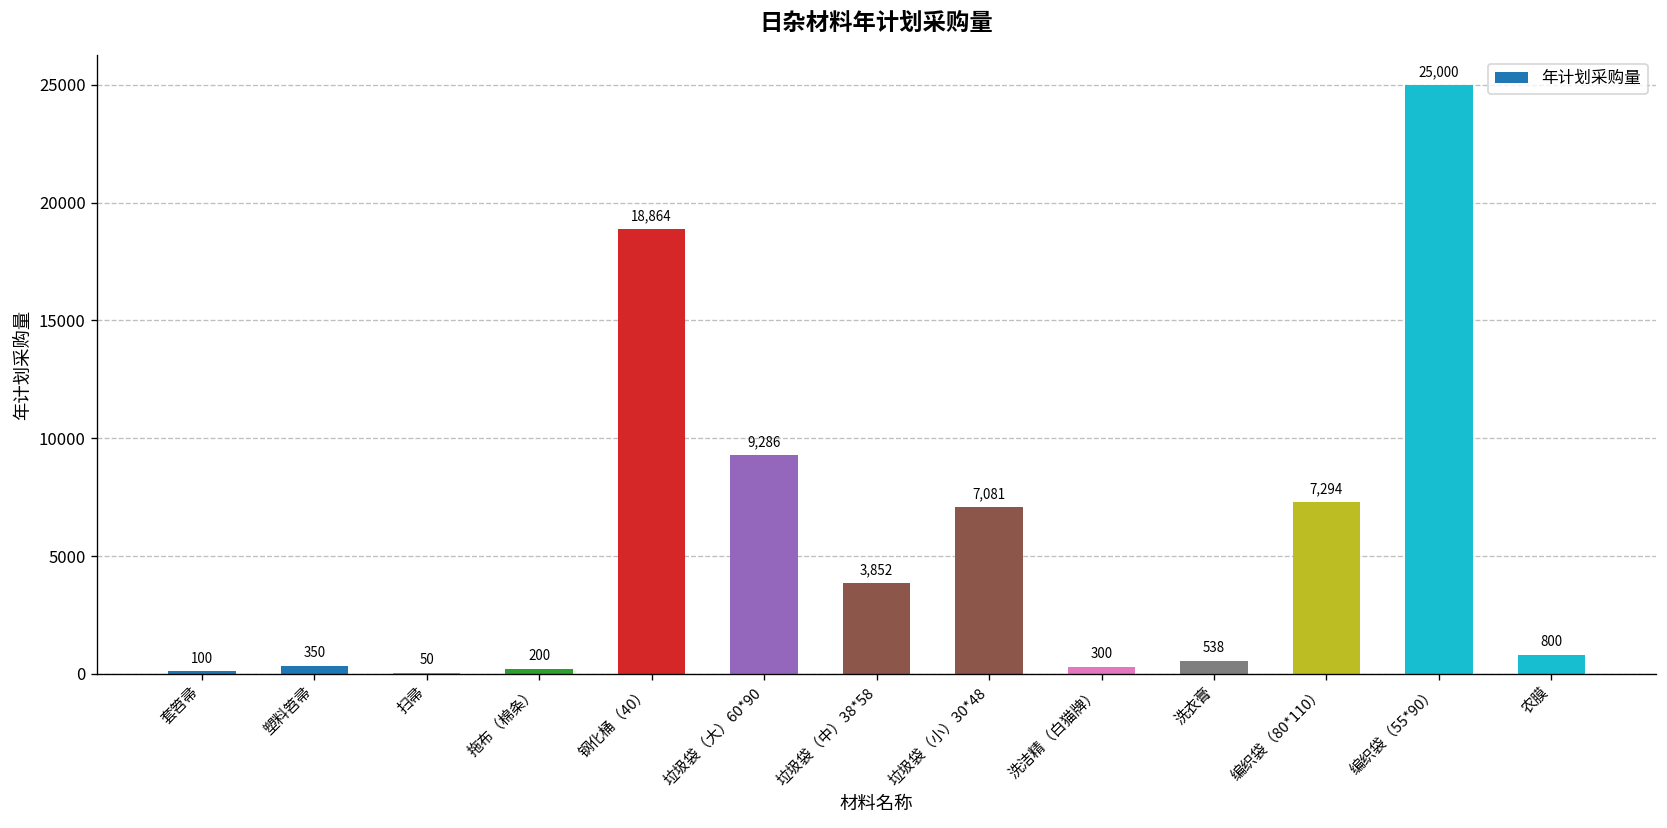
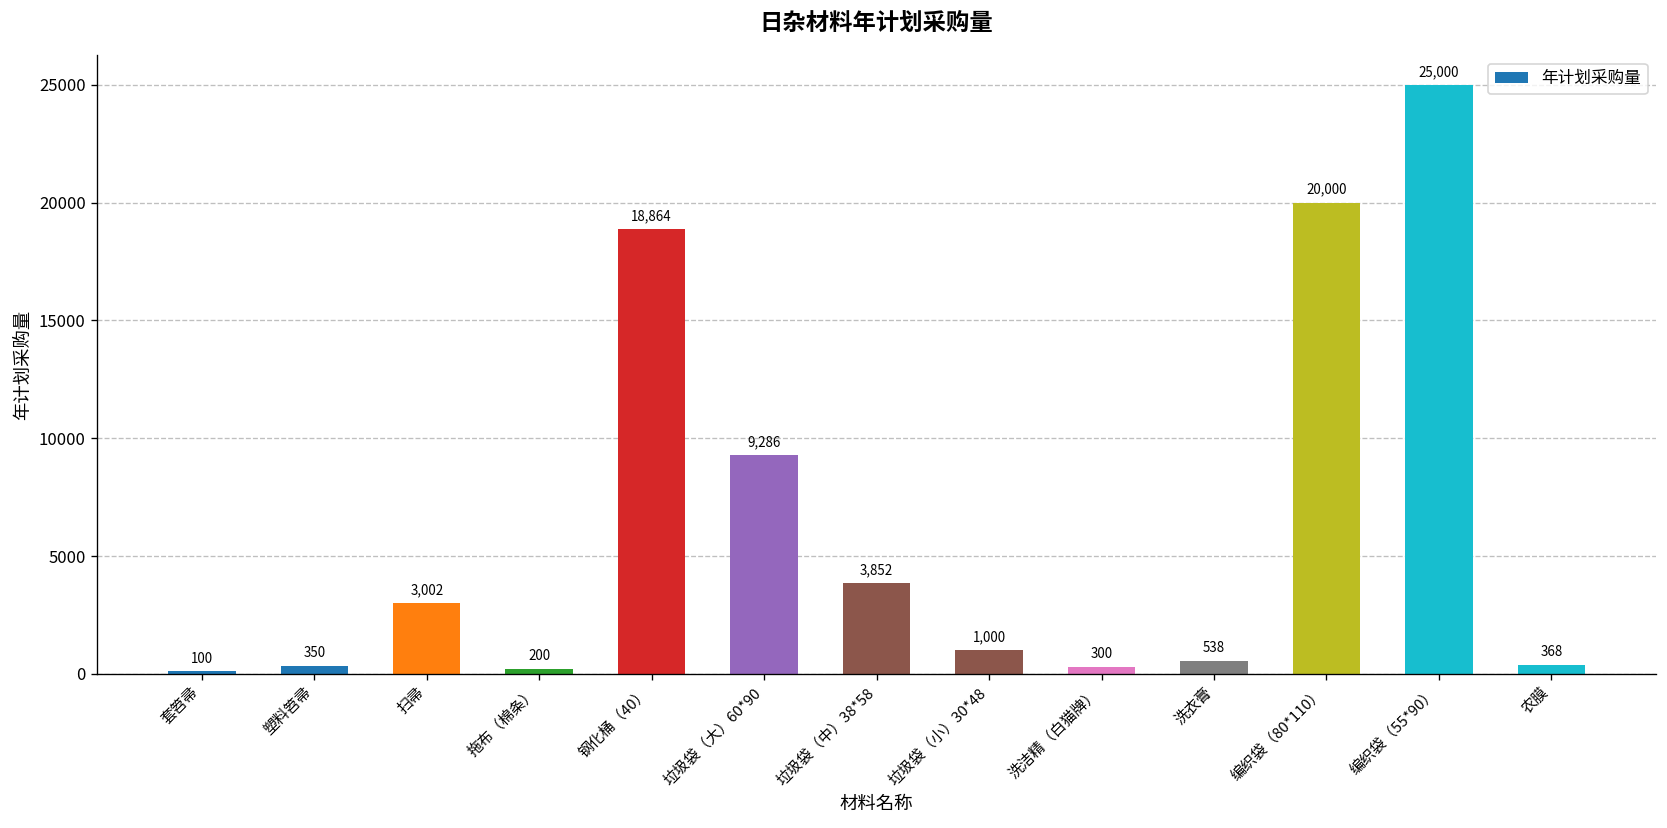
扫帚: 50 -> 3,002
垃圾袋（小）30*48: 7,081 -> 1,000
编织袋（80*110）: 7,294 -> 20,000
农膜: 800 -> 368
